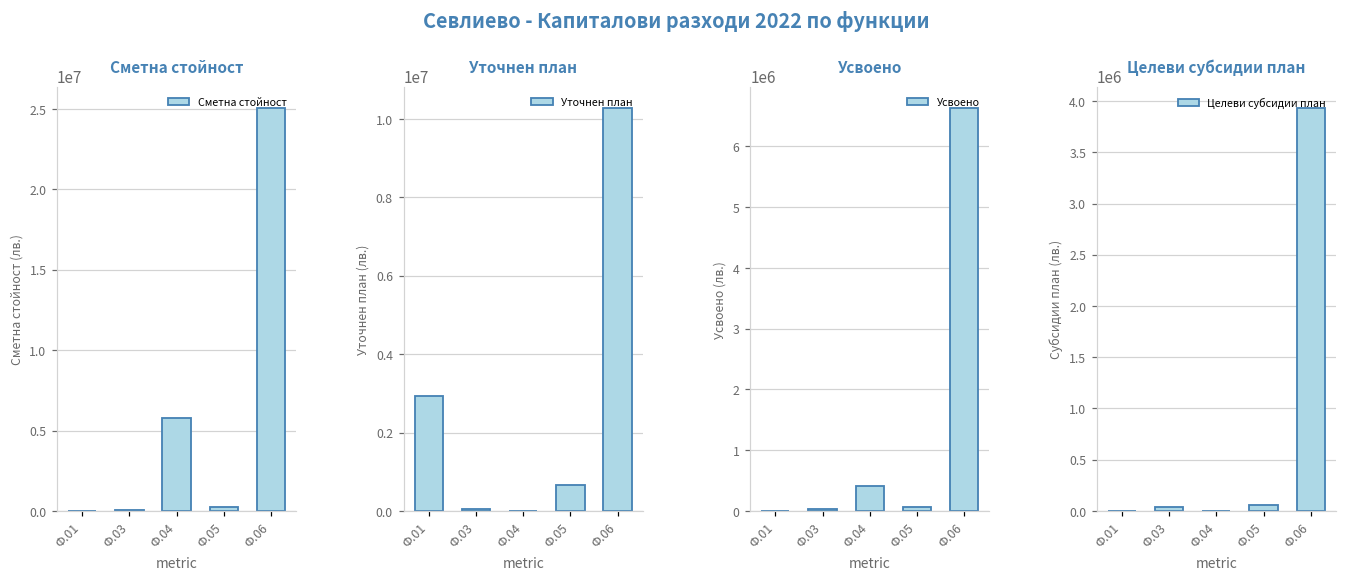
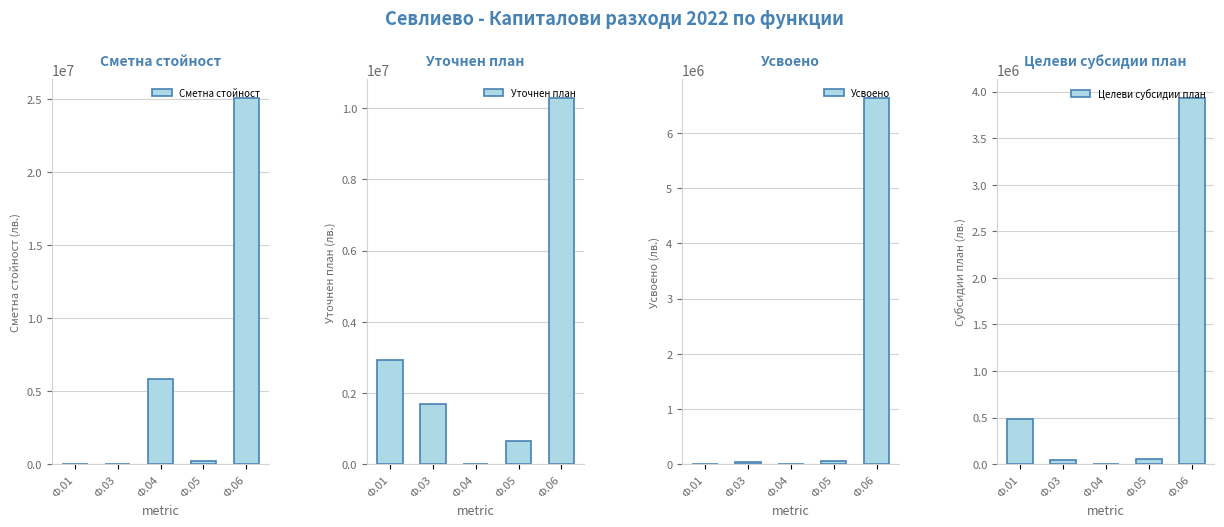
Уточнен план, Ф.03: 0 -> 1700000
Усвоено, Ф.04: 400000 -> 0
Целеви субсидии план, Ф.01: 0 -> 500000
